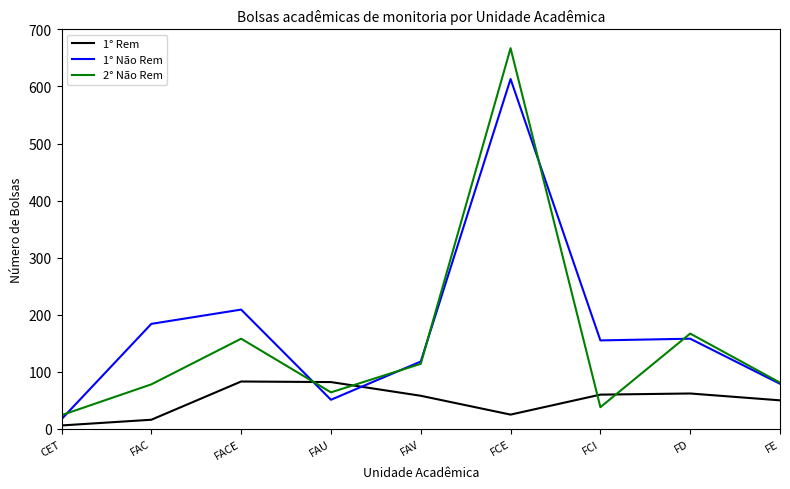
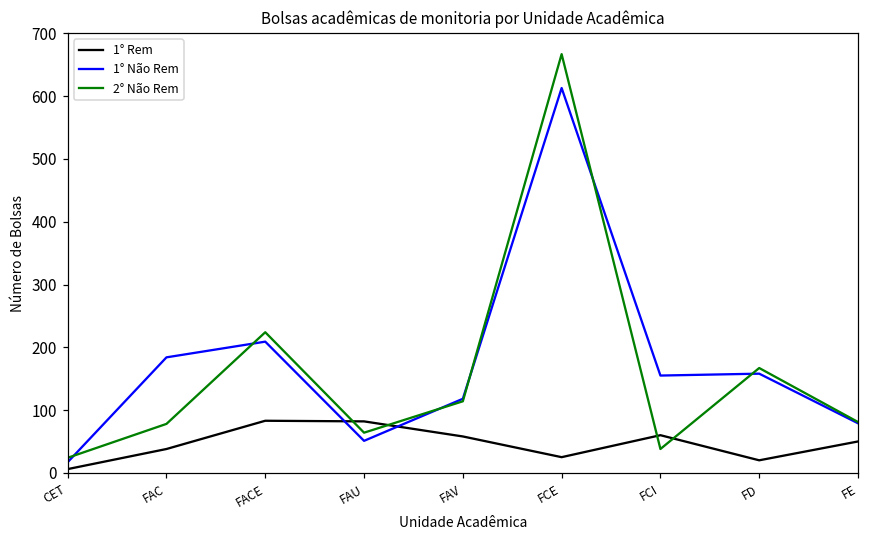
1° Rem, FAC: 20 -> 40
2° Não Rem, FACE: 160 -> 220
1° Rem, FD: 60 -> 20
